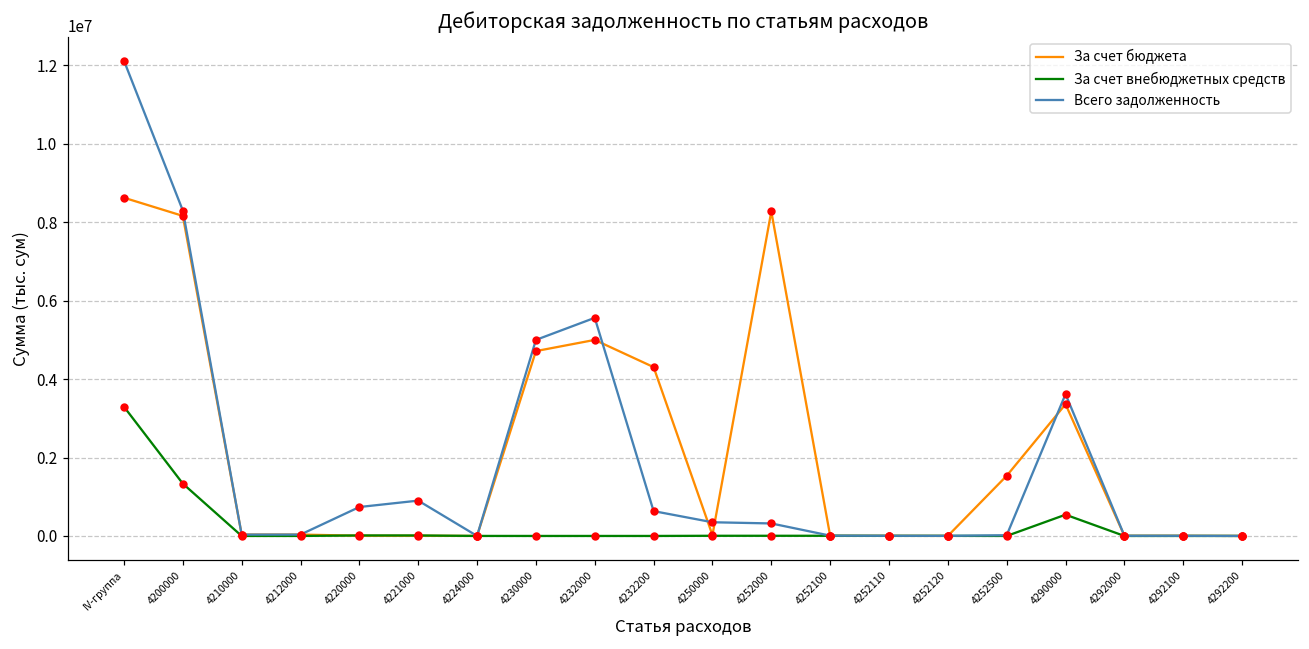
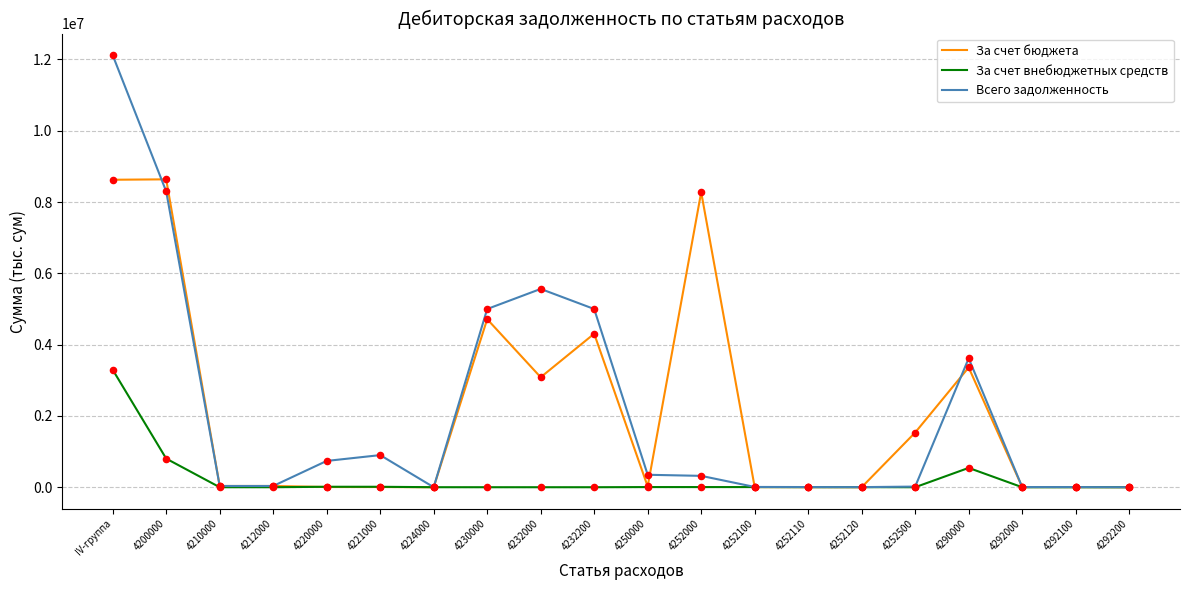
За счет бюджета, 4200000: 8200000 -> 8600000
За счет внебюджетных средств, 4200000: 1300000 -> 800000
За счет бюджета, 4232000: 5000000 -> 3100000
Всего задолженность, 4232200: 600000 -> 5000000
